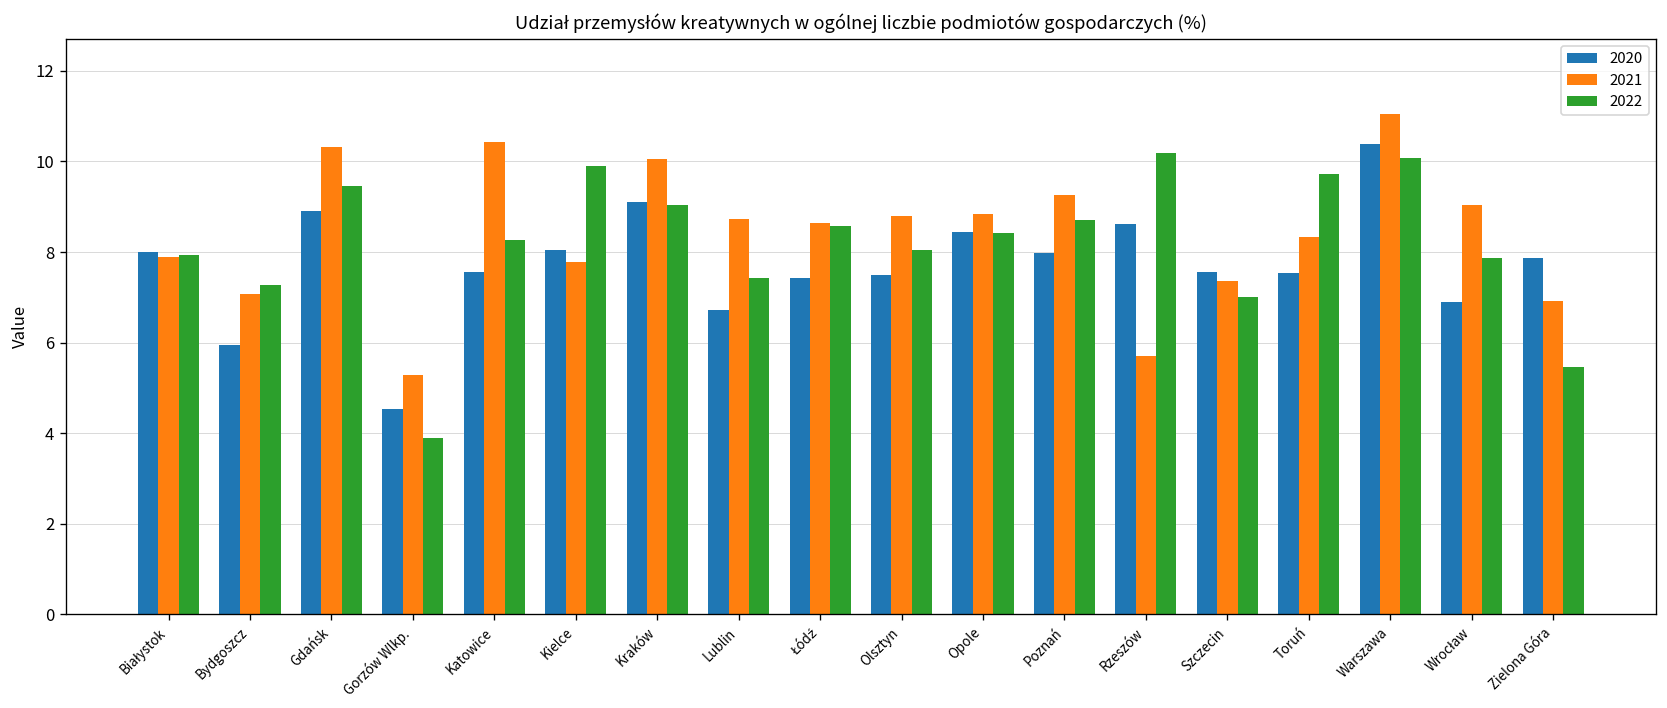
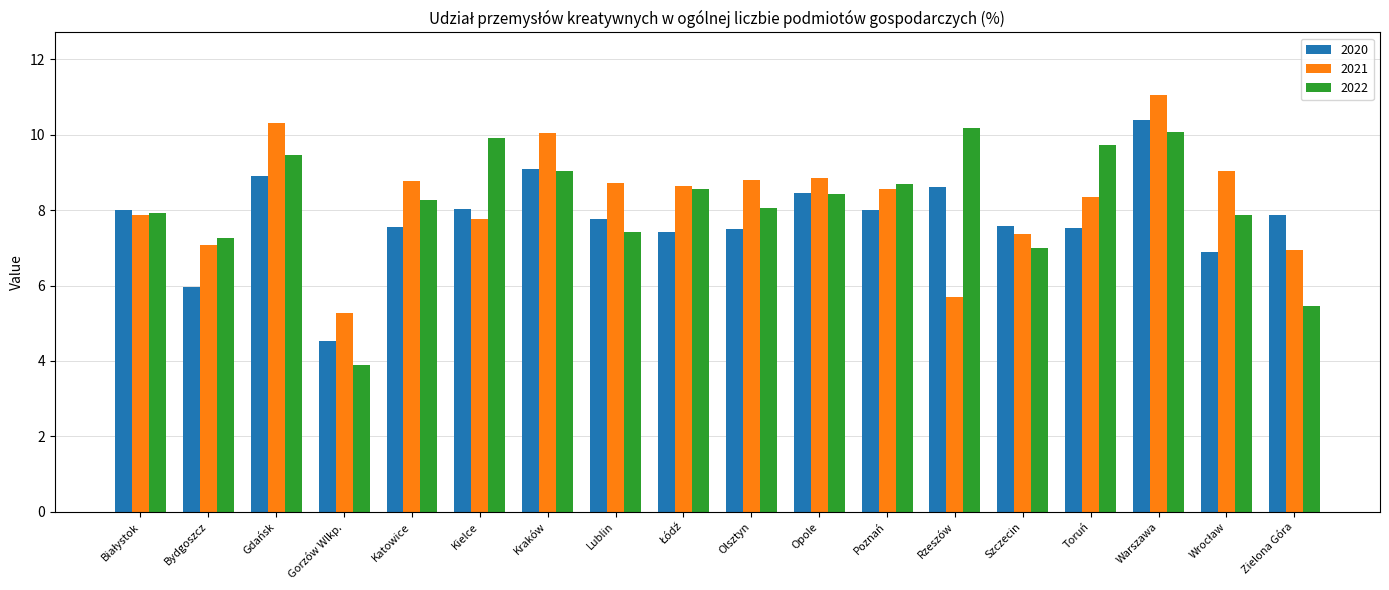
2021, Katowice: 10.4 -> 8.8
2020, Lublin: 6.7 -> 7.8
2021, Poznań: 9.3 -> 8.6
